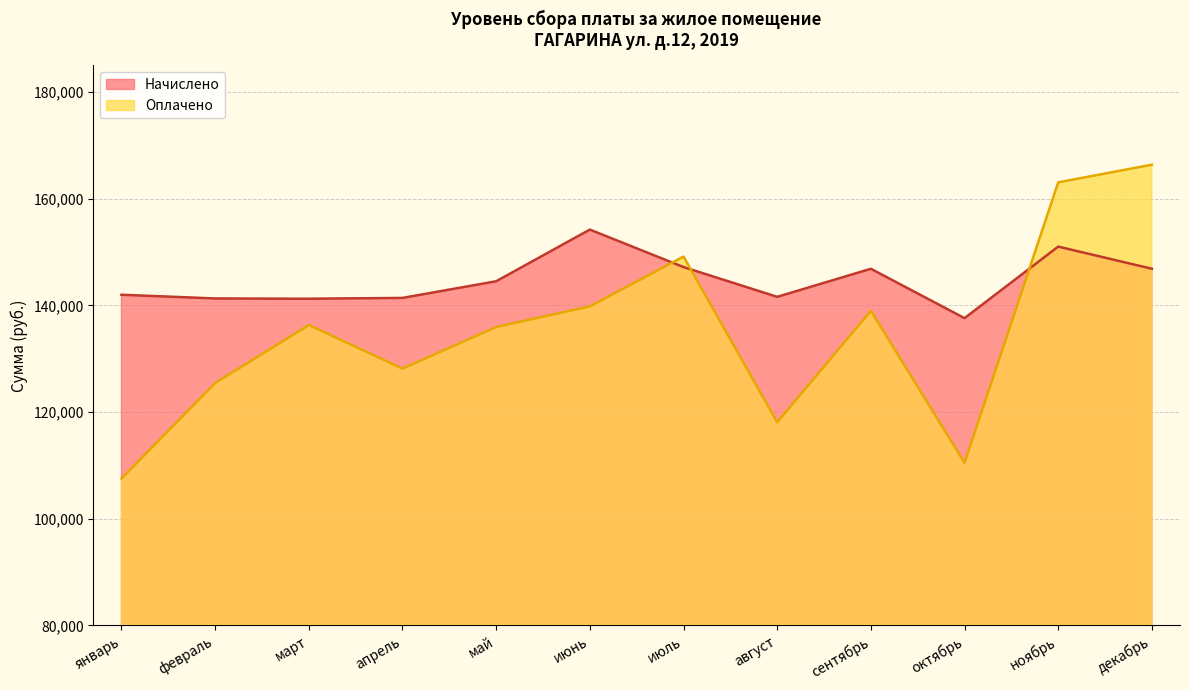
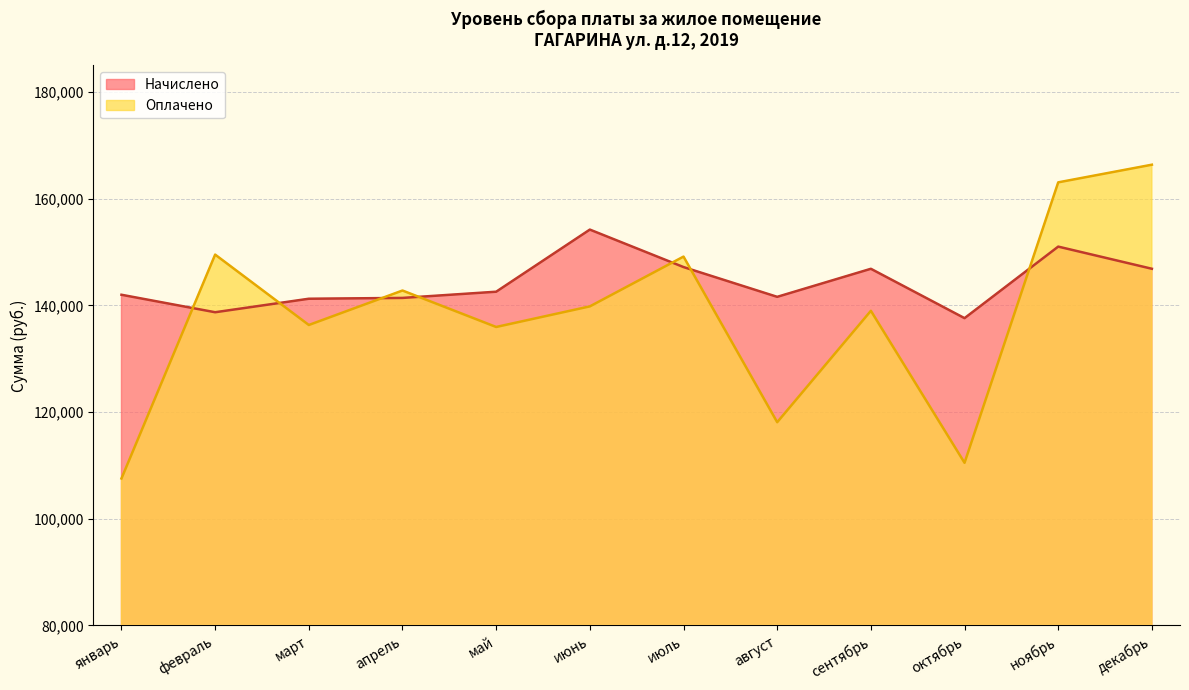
Начислено, февраль: 141,000 -> 139,000
Оплачено, февраль: 125,000 -> 150,000
Оплачено, апрель: 128,000 -> 143,000
Начислено, май: 145,000 -> 143,000
